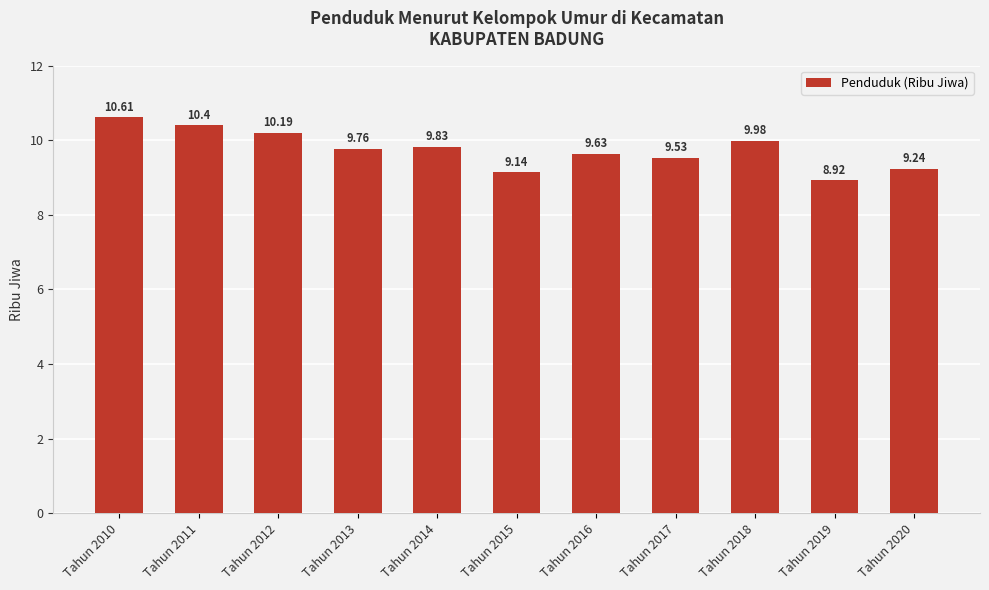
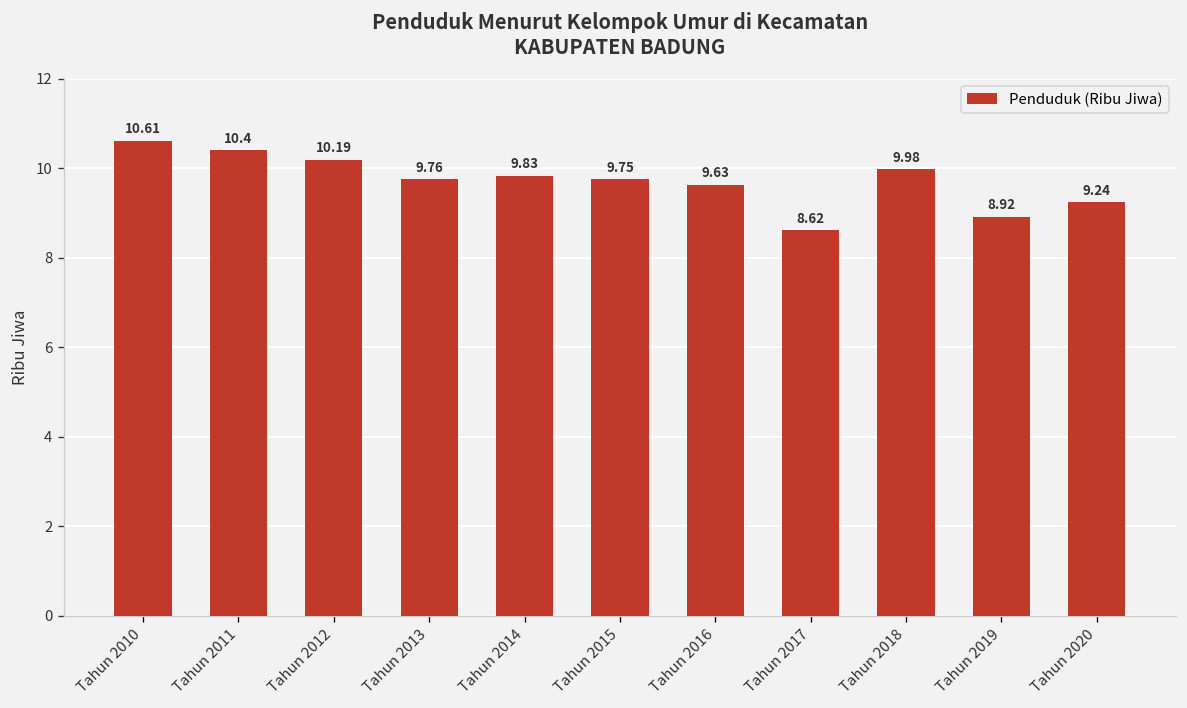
Tahun 2015: 9.14 -> 9.75
Tahun 2017: 9.53 -> 8.62
